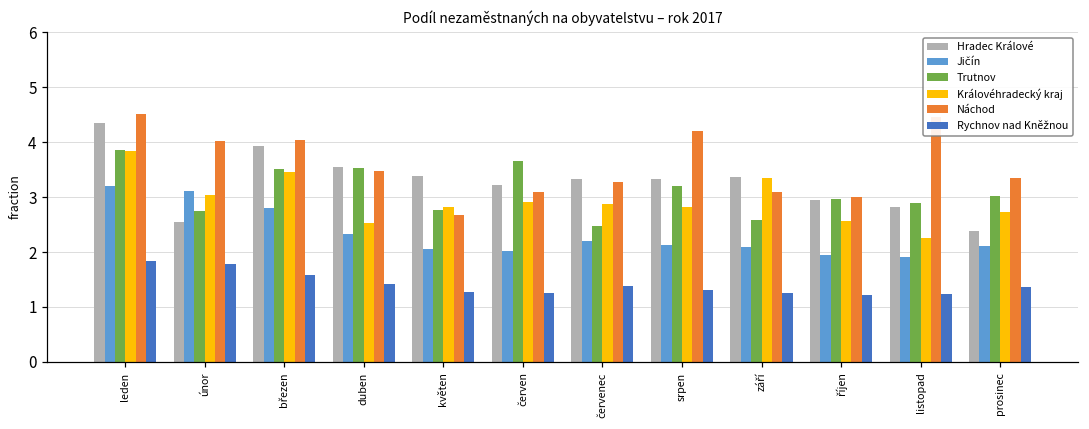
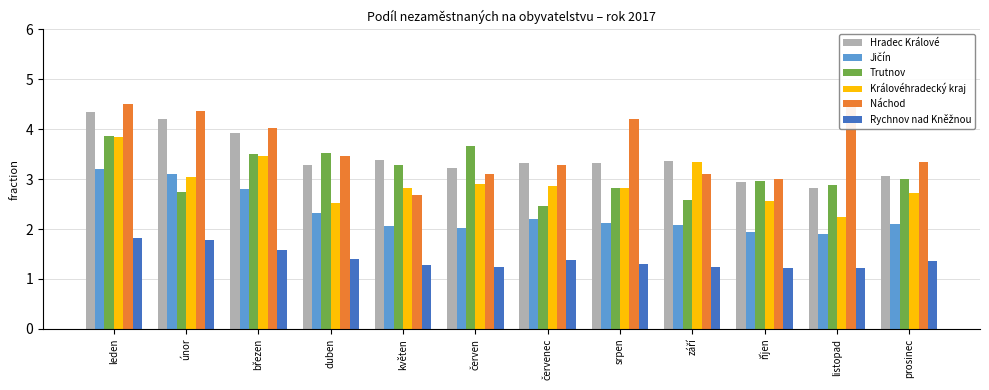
Hradec Králové, únor: 2.6 -> 4.2
Náchod, únor: 4.0 -> 4.4
Hradec Králové, duben: 3.5 -> 3.3
Trutnov, květen: 2.8 -> 3.3
Trutnov, srpen: 3.2 -> 2.8
Hradec Králové, prosinec: 2.4 -> 3.1
